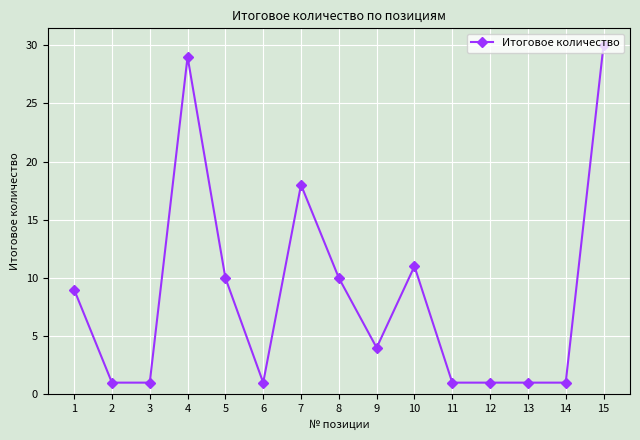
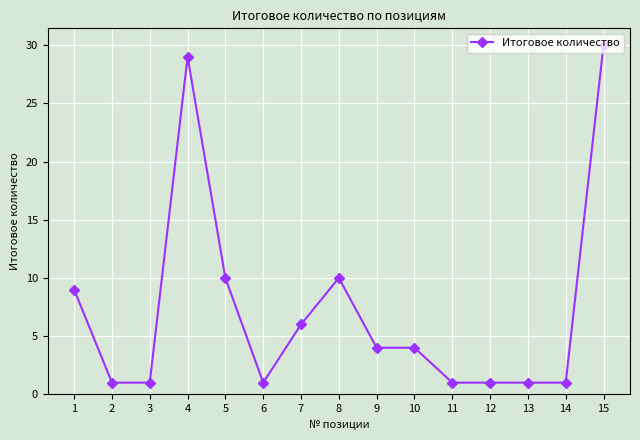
7: 18 -> 6
10: 11 -> 4
